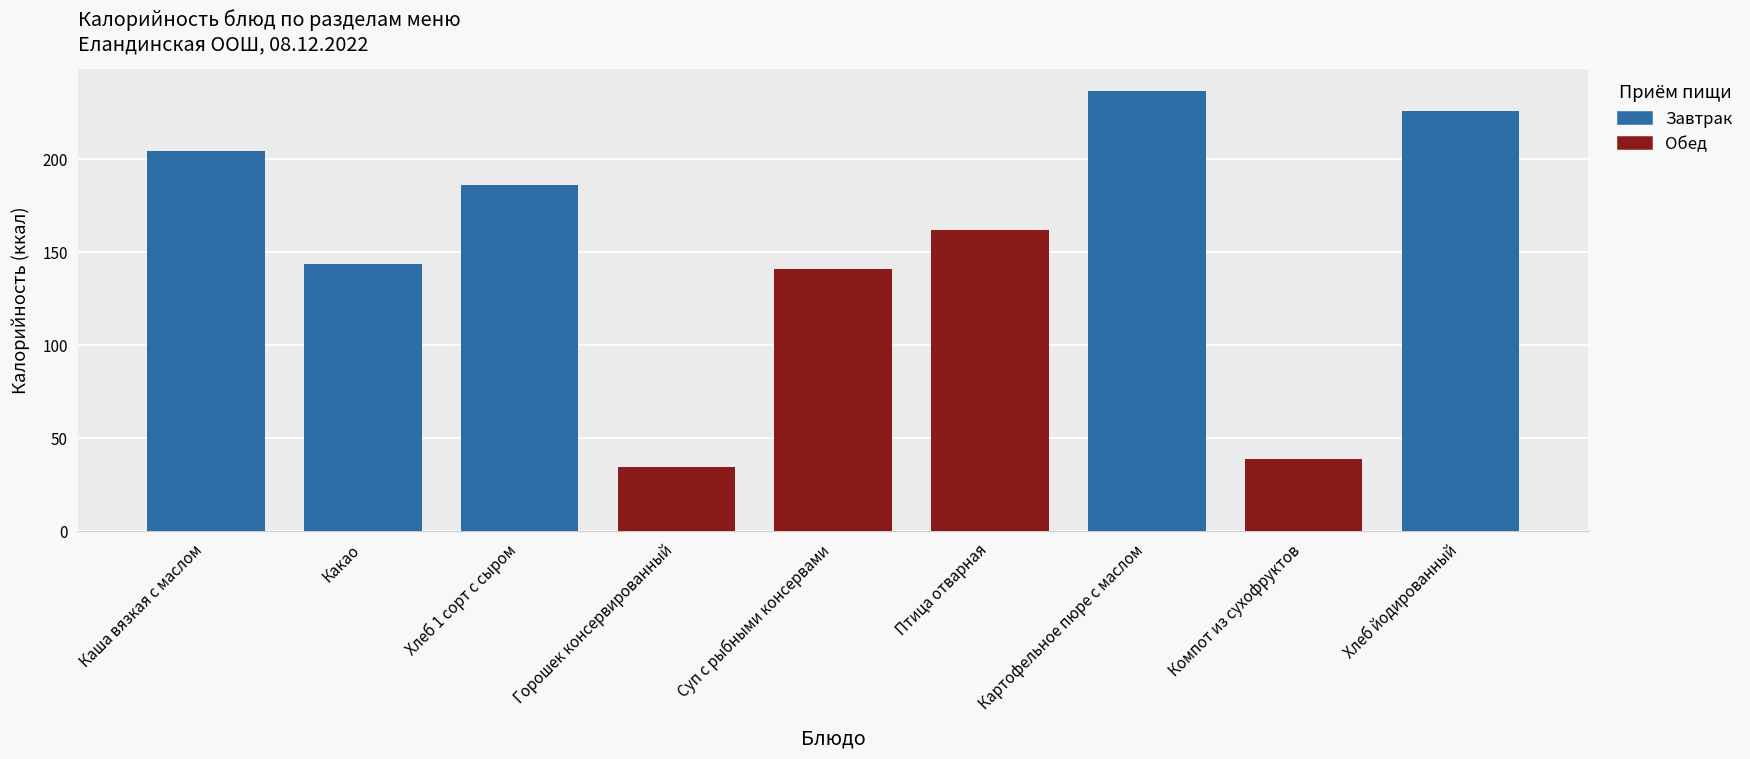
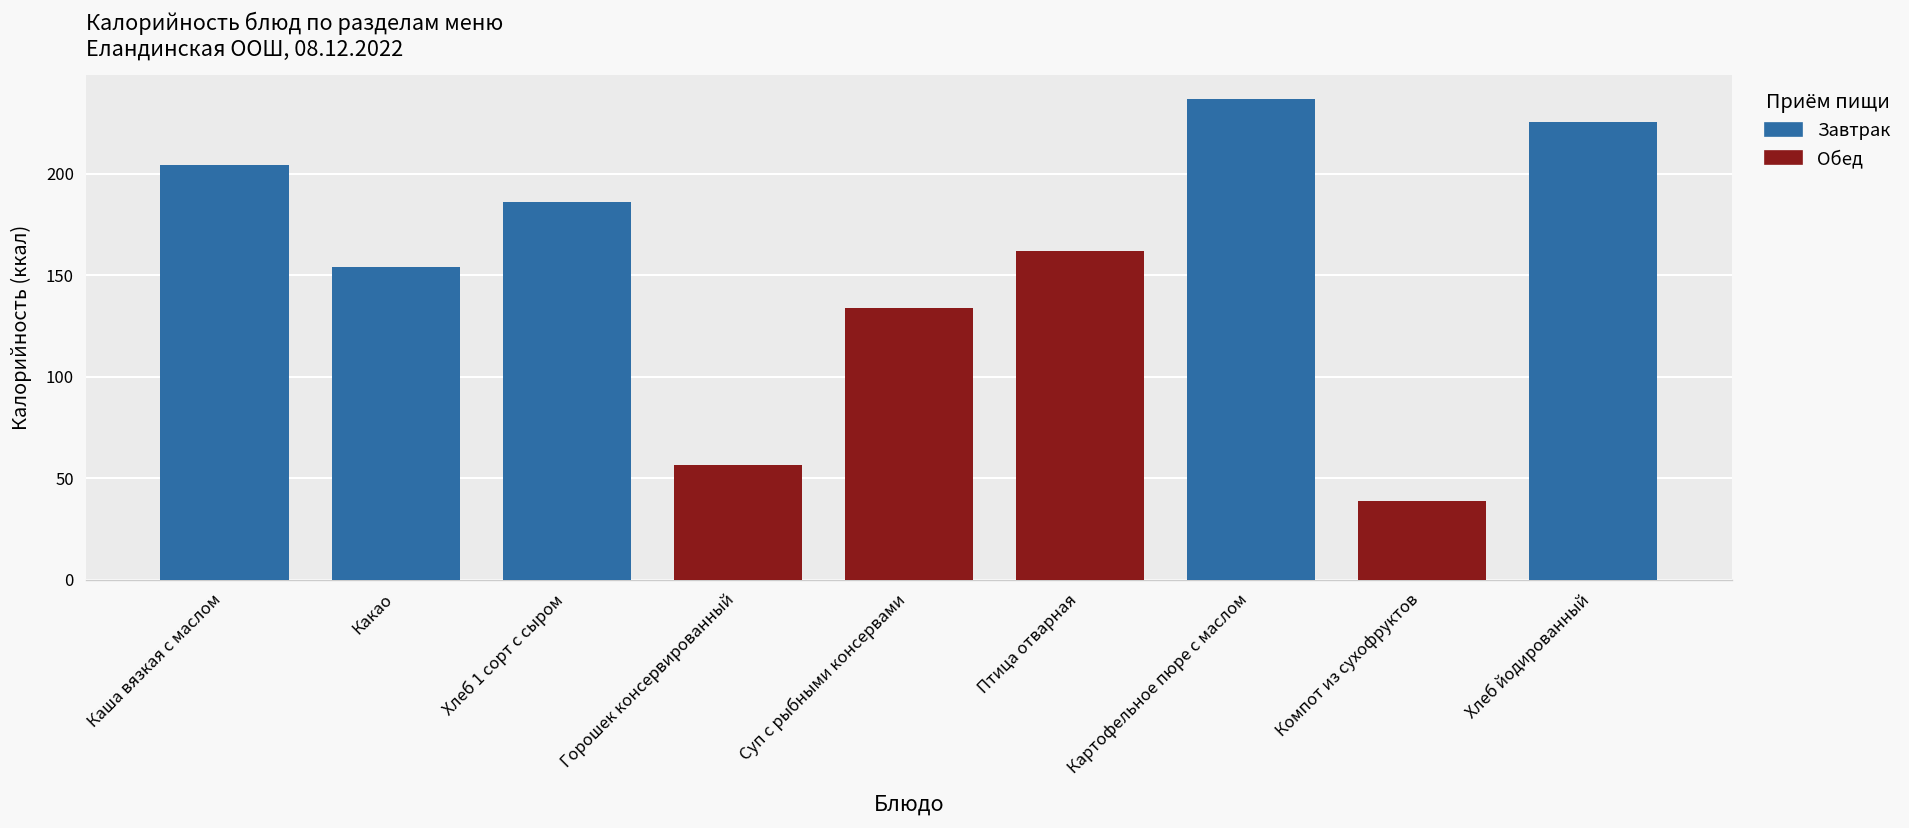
Какао: 144 -> 154
Горошек консервированный: 34 -> 56
Суп с рыбными консервами: 141 -> 134
